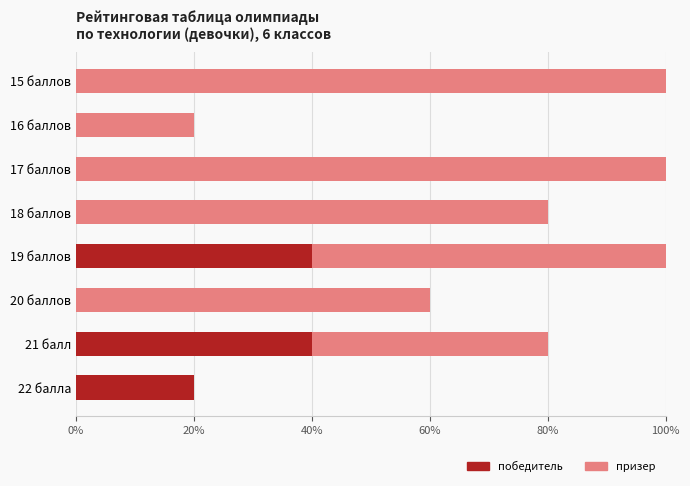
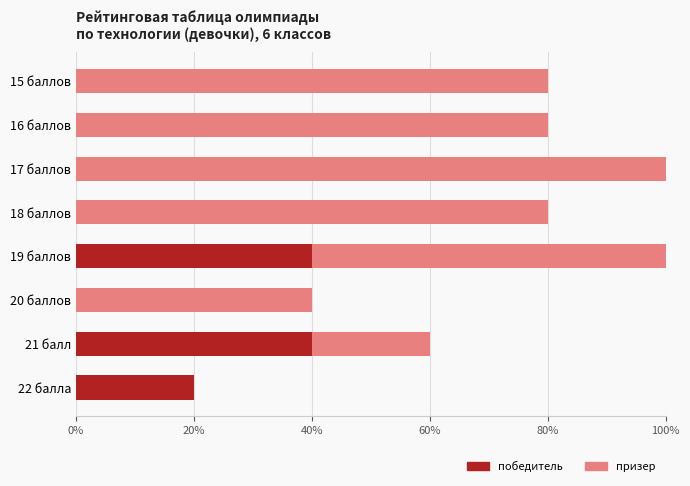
призер, 15 баллов: 100% -> 80%
призер, 16 баллов: 20% -> 80%
призер, 20 баллов: 60% -> 40%
призер, 21 балл: 40% -> 20%
